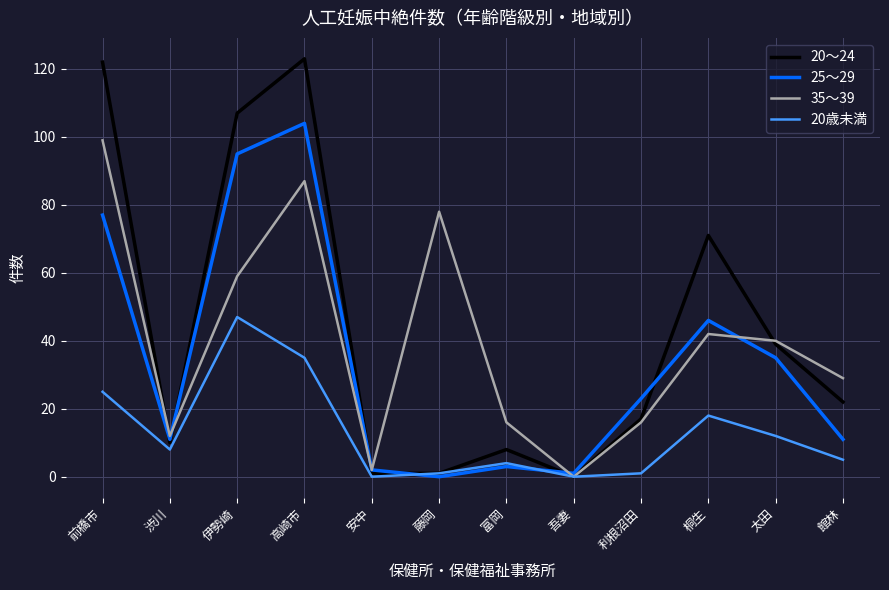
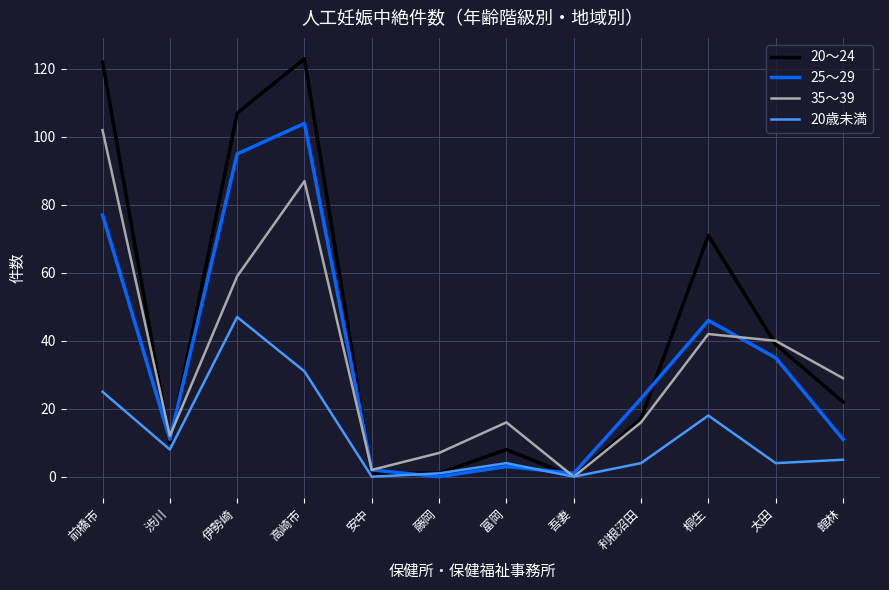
35～39, 前橋市: 99 -> 102
20歳未満, 高崎市: 35 -> 31
35～39, 藤岡: 78 -> 7
20歳未満, 利根沼田: 1 -> 4
20歳未満, 太田: 12 -> 4
